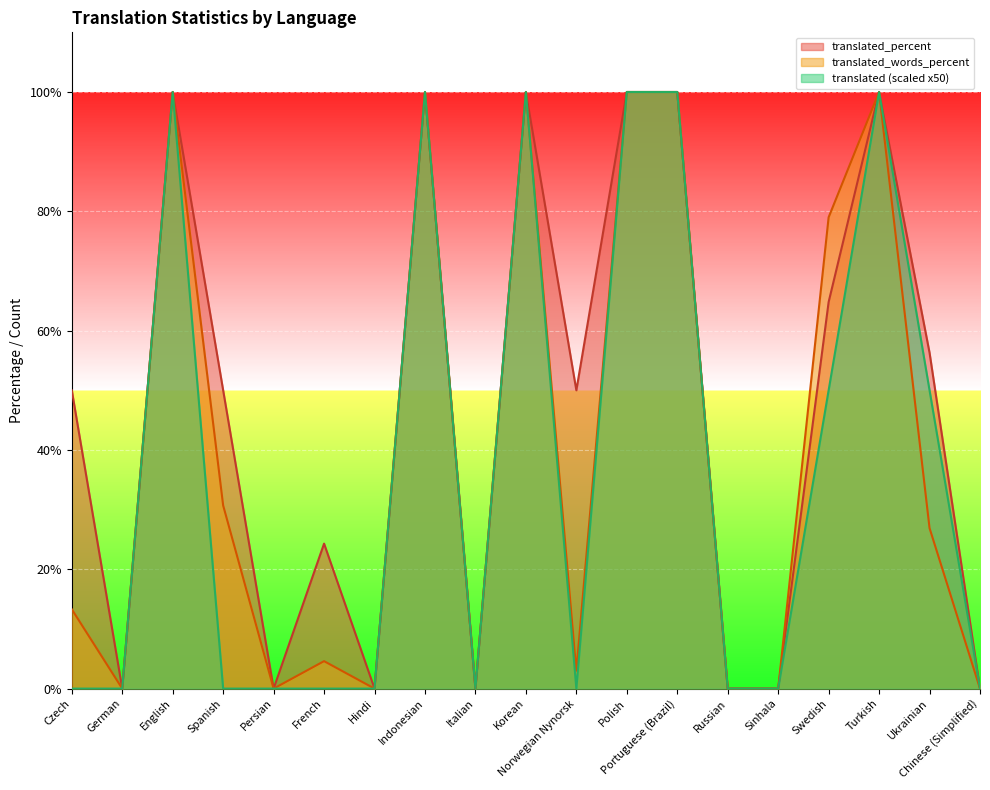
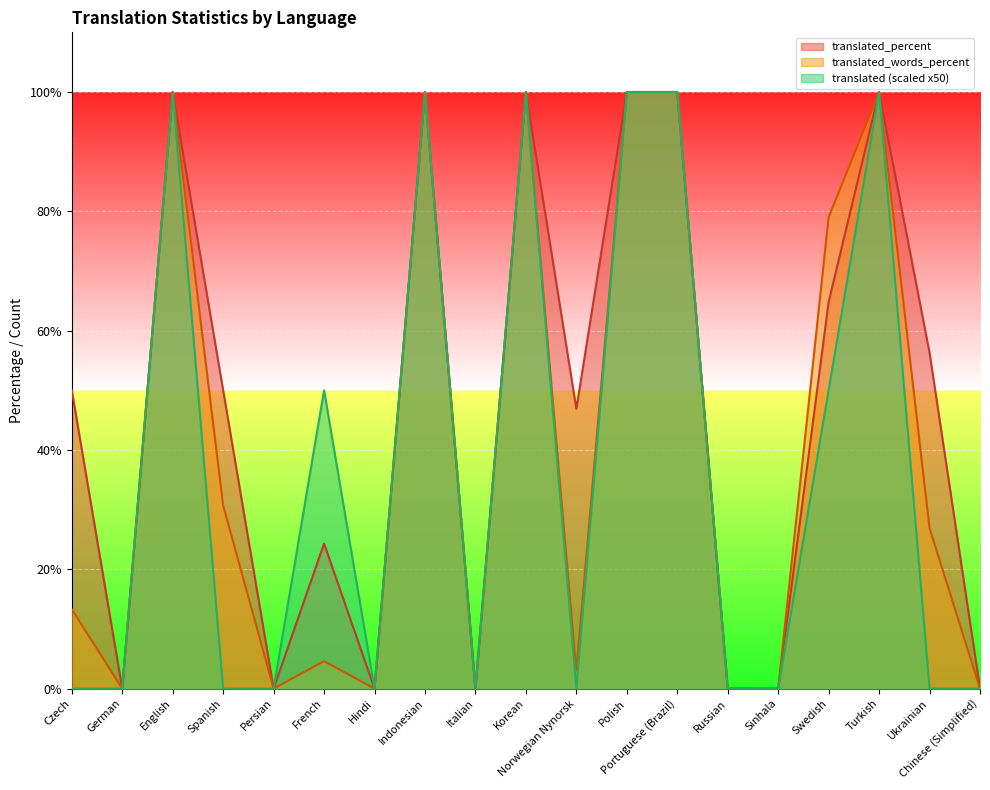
translated (scaled x50), French: 0% -> 50%
translated_percent, Norwegian Nynorsk: 50% -> 47%
translated (scaled x50), Ukrainian: 50% -> 0%
